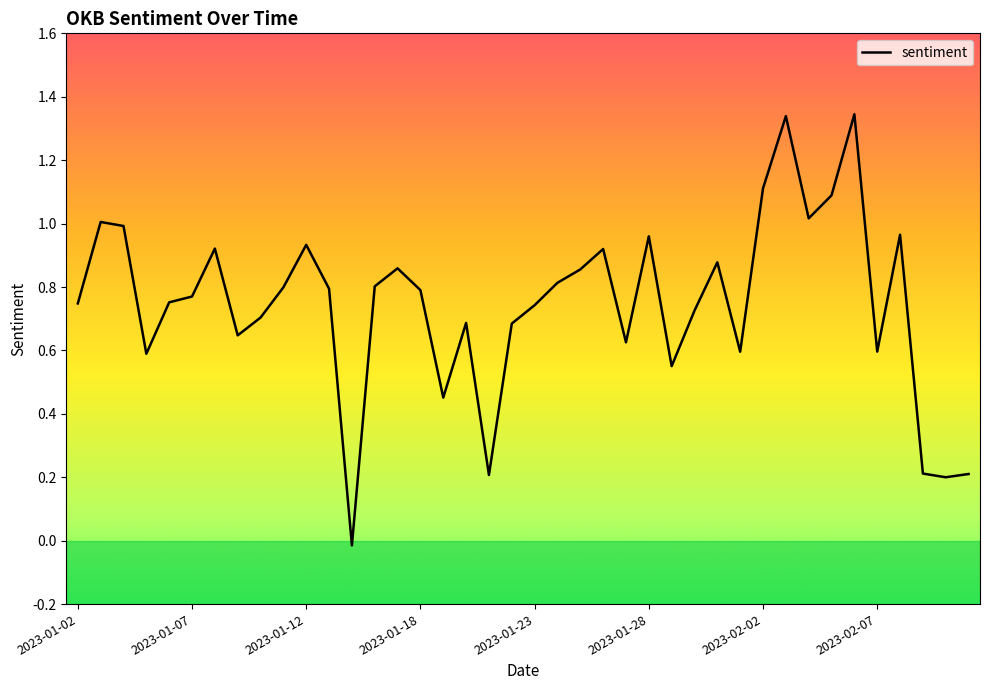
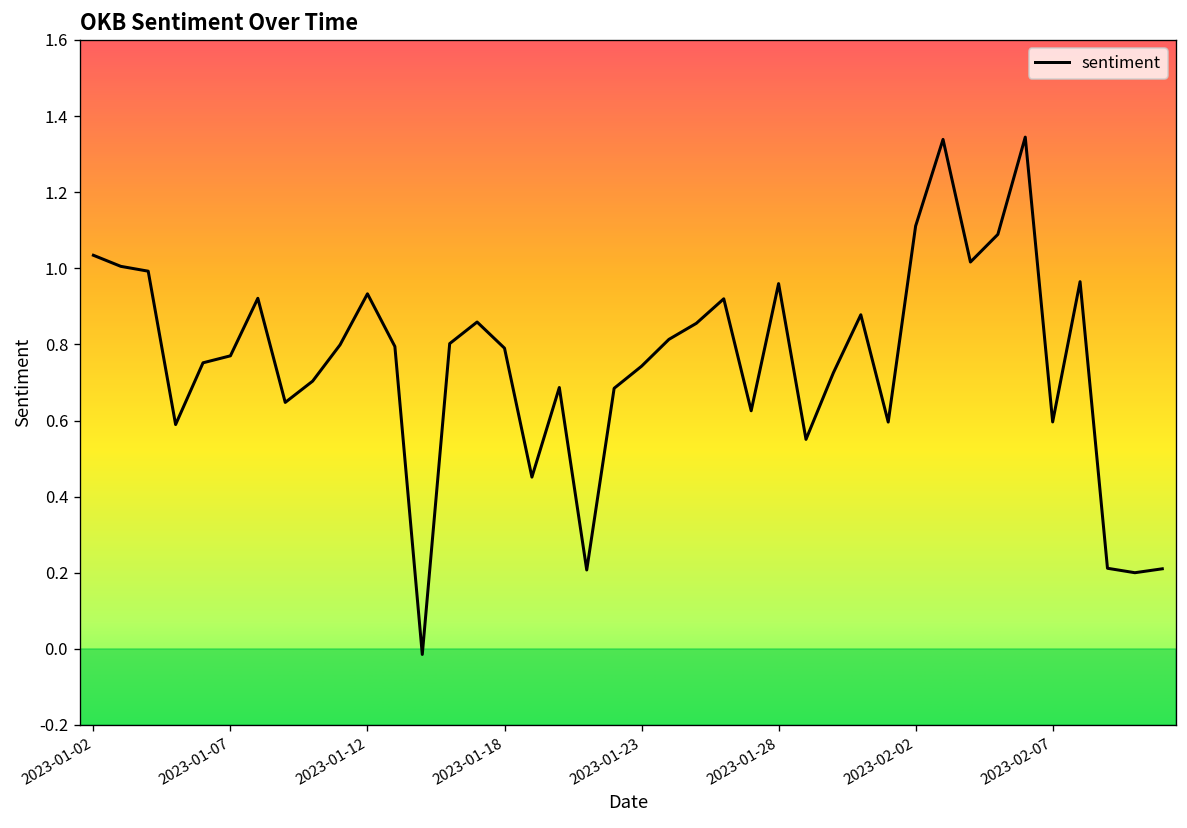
2023-01-02: 0.75 -> 1.03
